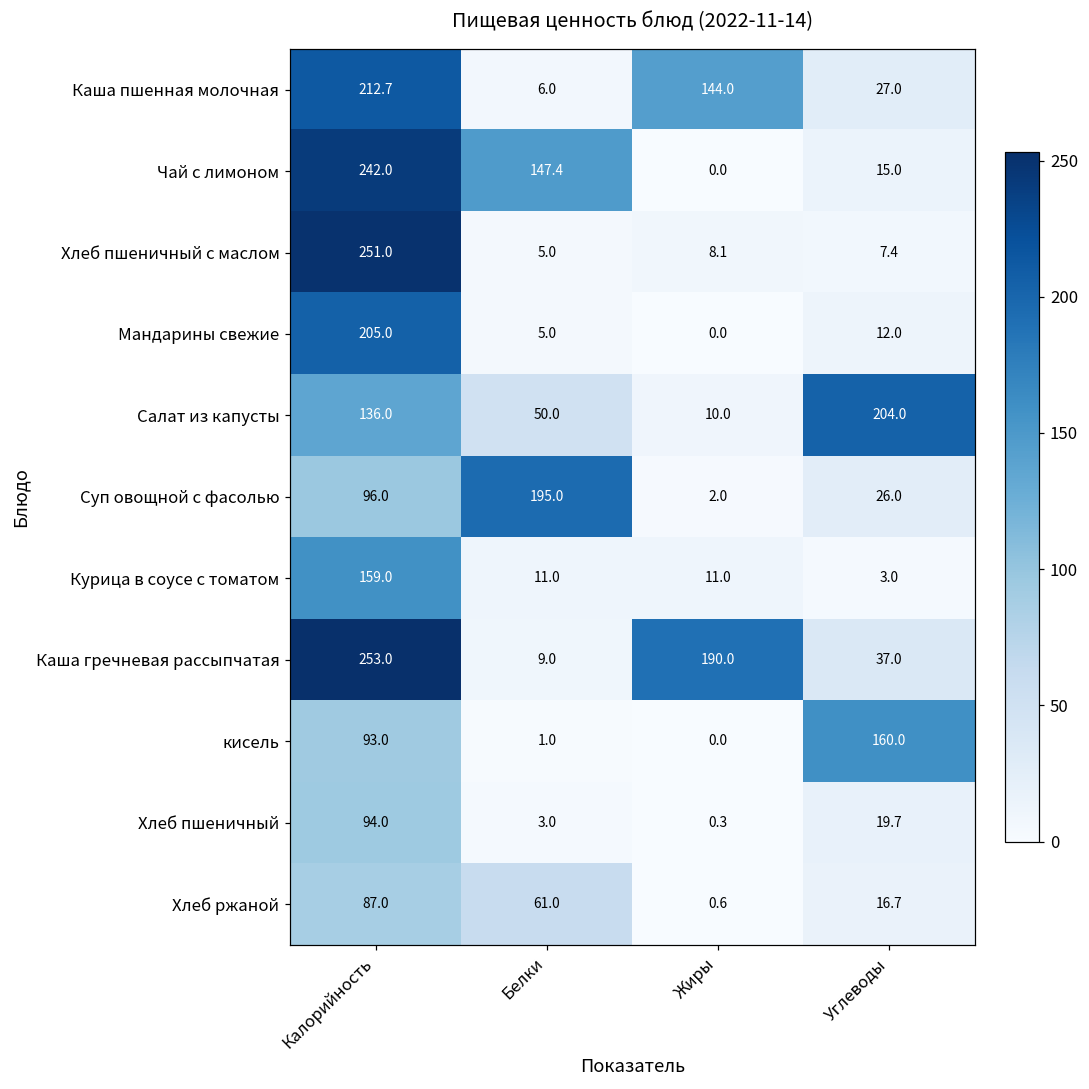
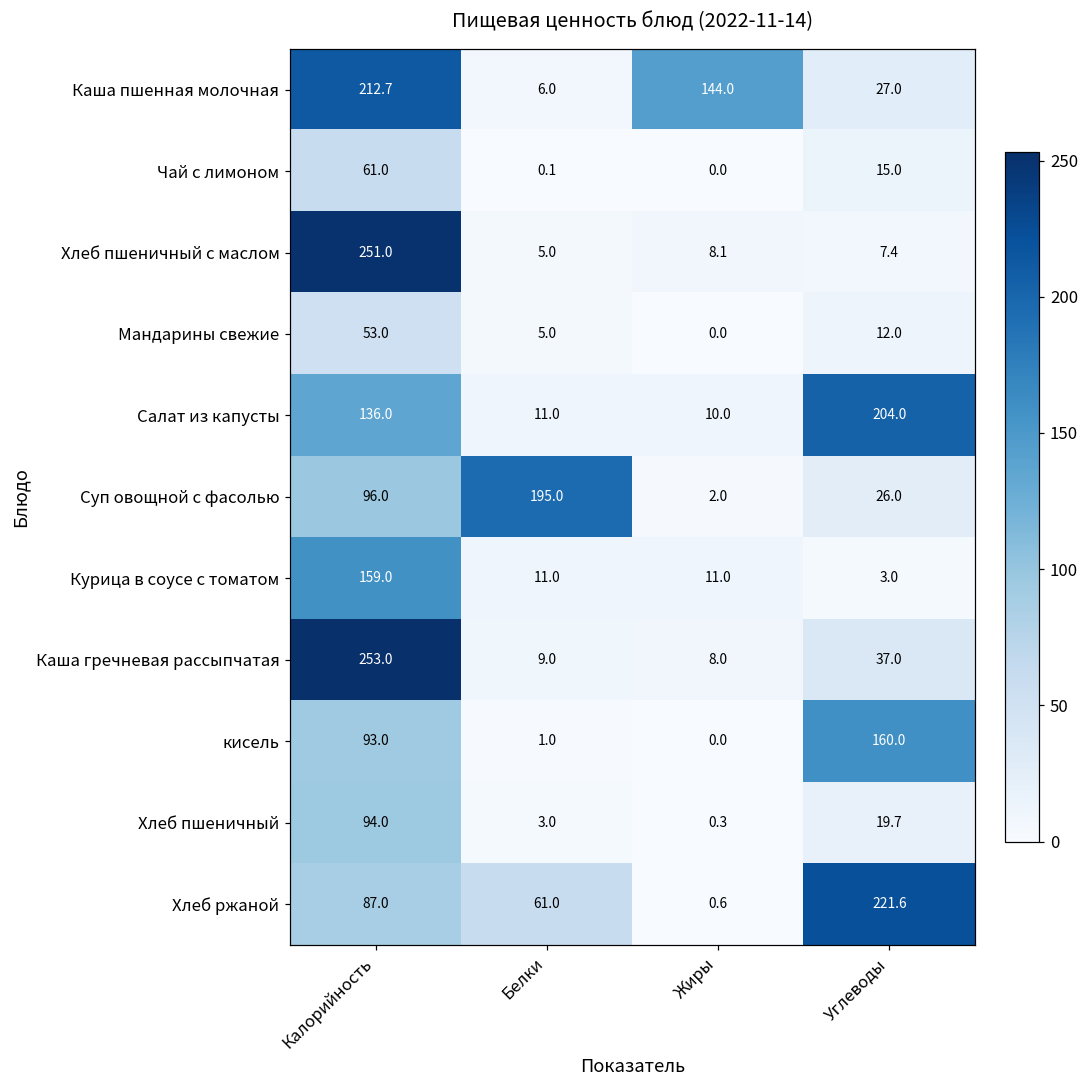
Чай с лимоном, Калорийность: 242.0 -> 61.0
Чай с лимоном, Белки: 147.4 -> 0.1
Мандарины свежие, Калорийность: 205.0 -> 53.0
Салат из капусты, Белки: 50.0 -> 11.0
Каша гречневая рассыпчатая, Жиры: 190.0 -> 8.0
Хлеб ржаной, Углеводы: 16.7 -> 221.6
